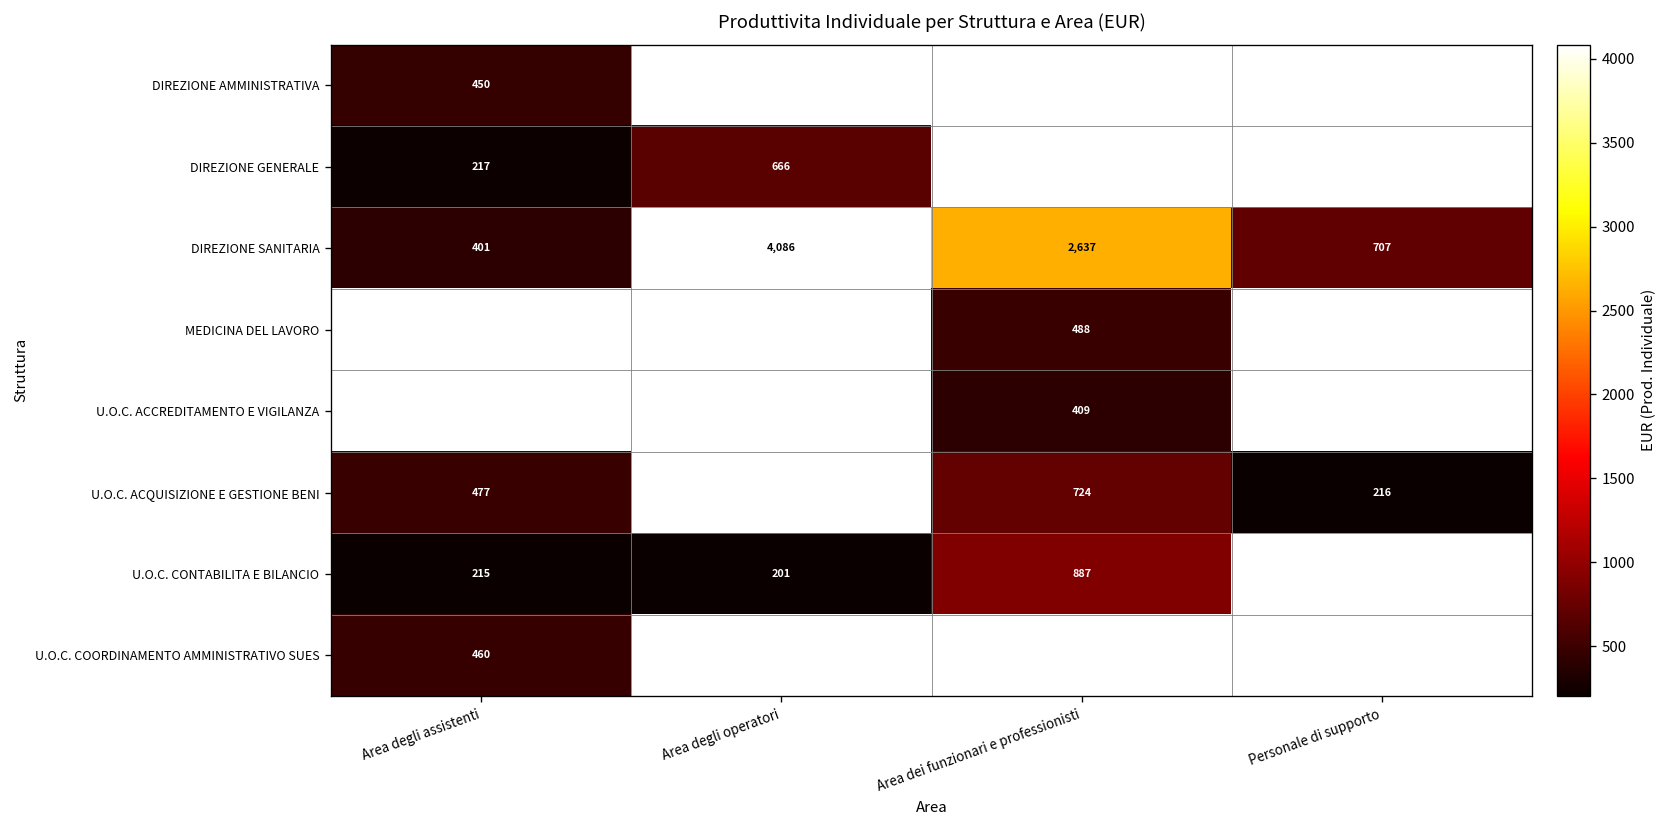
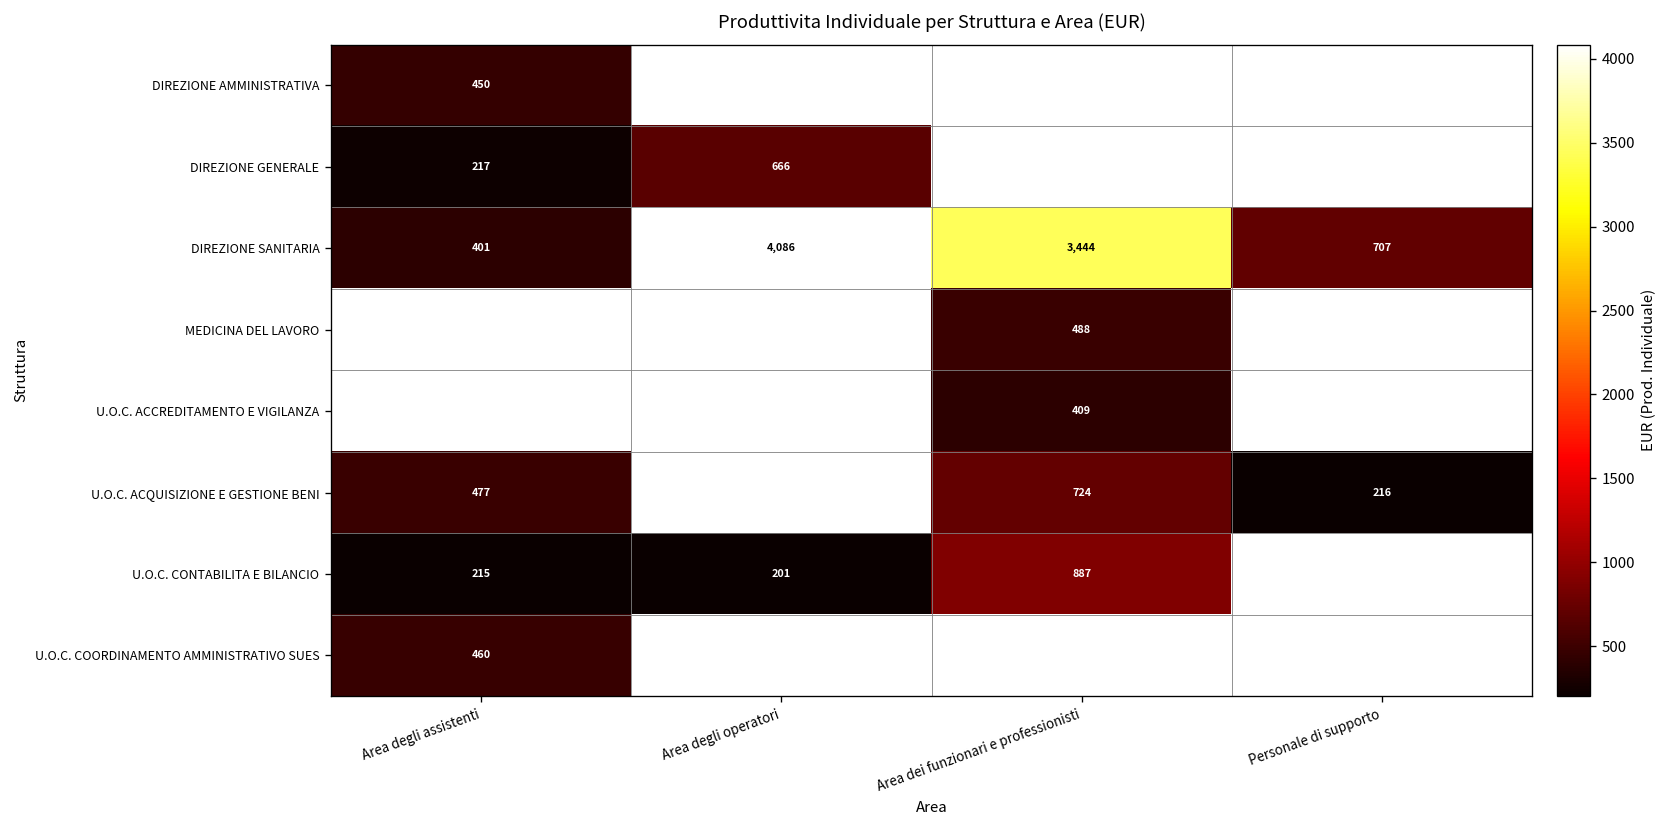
DIREZIONE SANITARIA, Area dei funzionari e professionisti: 2,637 -> 3,444
